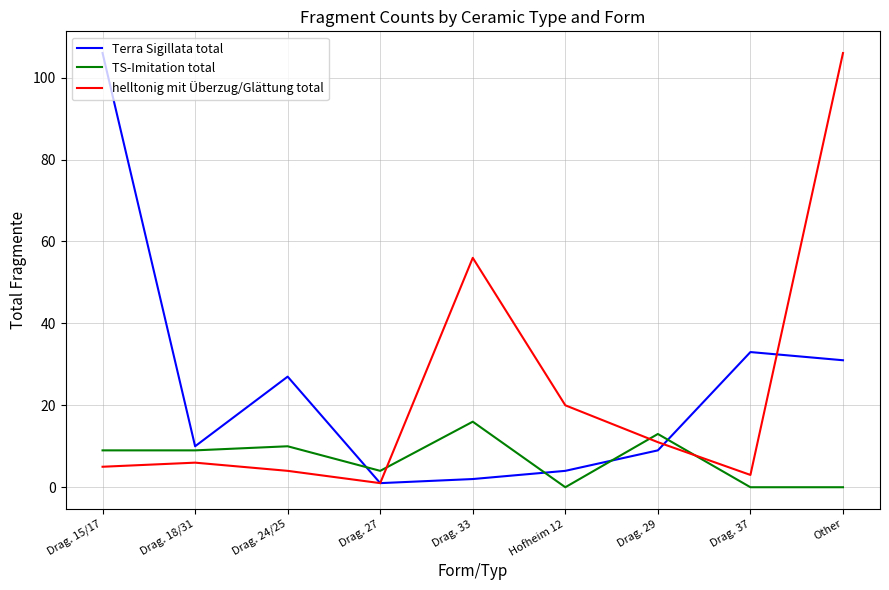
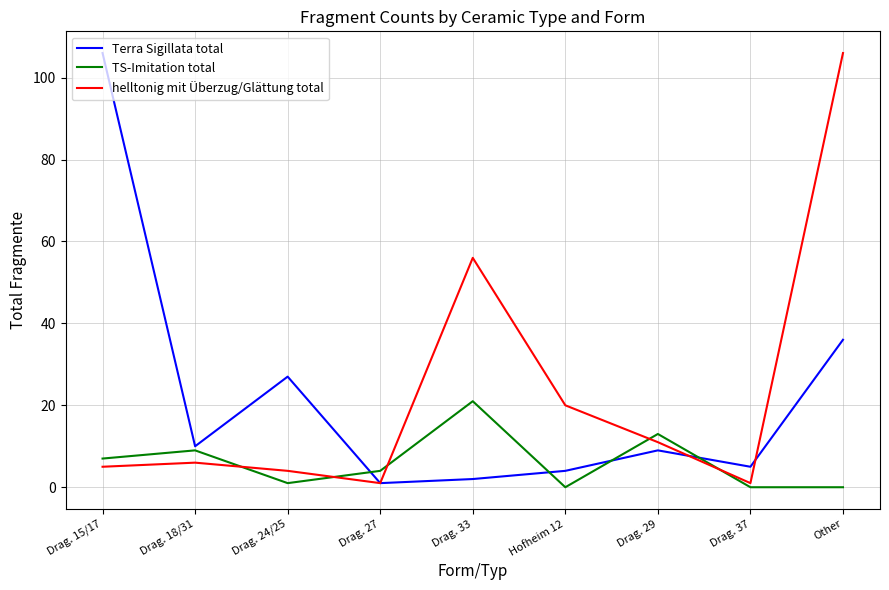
TS-Imitation total, Drag. 15/17: 9 -> 7
TS-Imitation total, Drag. 24/25: 10 -> 1
TS-Imitation total, Drag. 33: 16 -> 21
Terra Sigillata total, Drag. 37: 33 -> 5
helltonig mit Überzug/Glättung total, Drag. 37: 3 -> 1
Terra Sigillata total, Other: 31 -> 36
